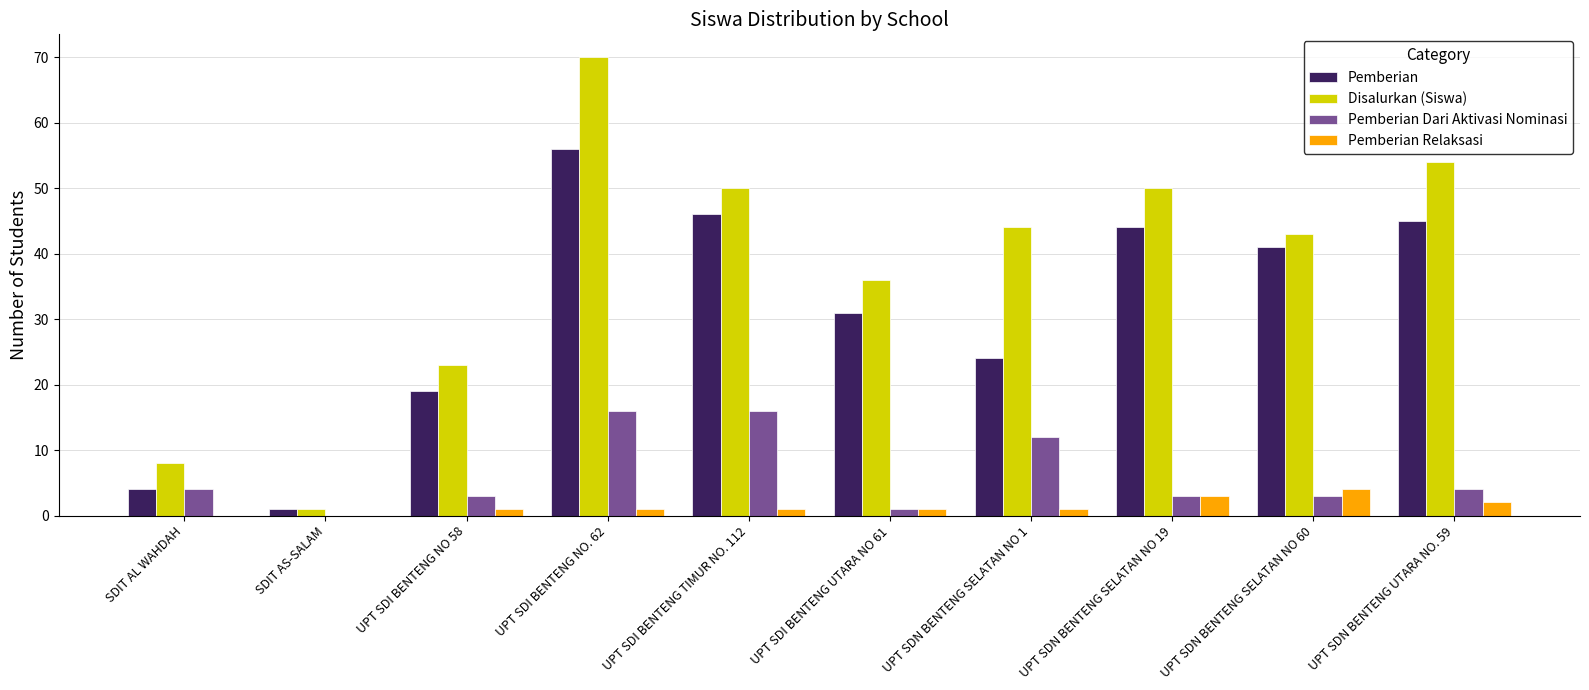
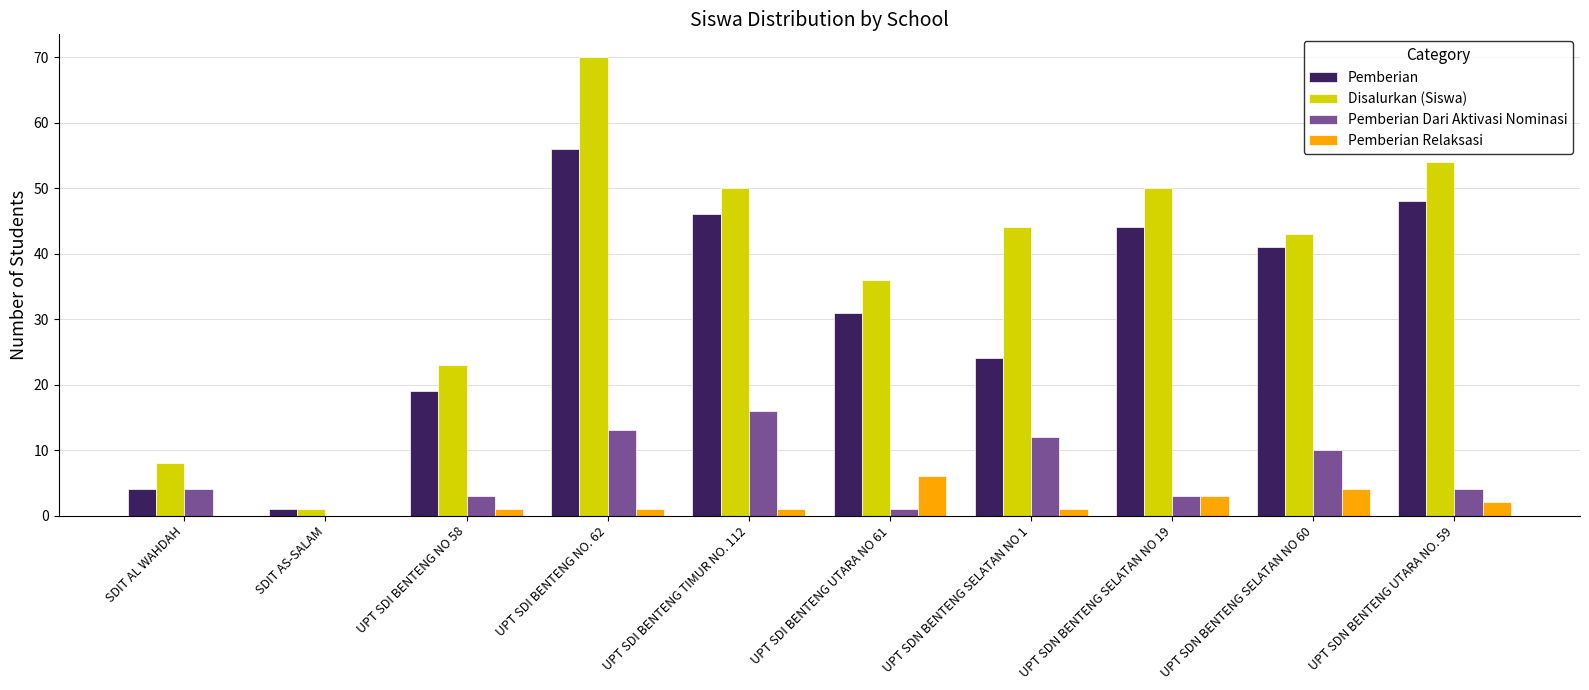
Pemberian Dari Aktivasi Nominasi, UPT SDI BENTENG NO. 62: 16 -> 13
Pemberian Relaksasi, UPT SDI BENTENG UTARA NO 61: 1 -> 6
Pemberian Dari Aktivasi Nominasi, UPT SDN BENTENG SELATAN NO 60: 3 -> 10
Pemberian, UPT SDN BENTENG UTARA NO. 59: 45 -> 48
